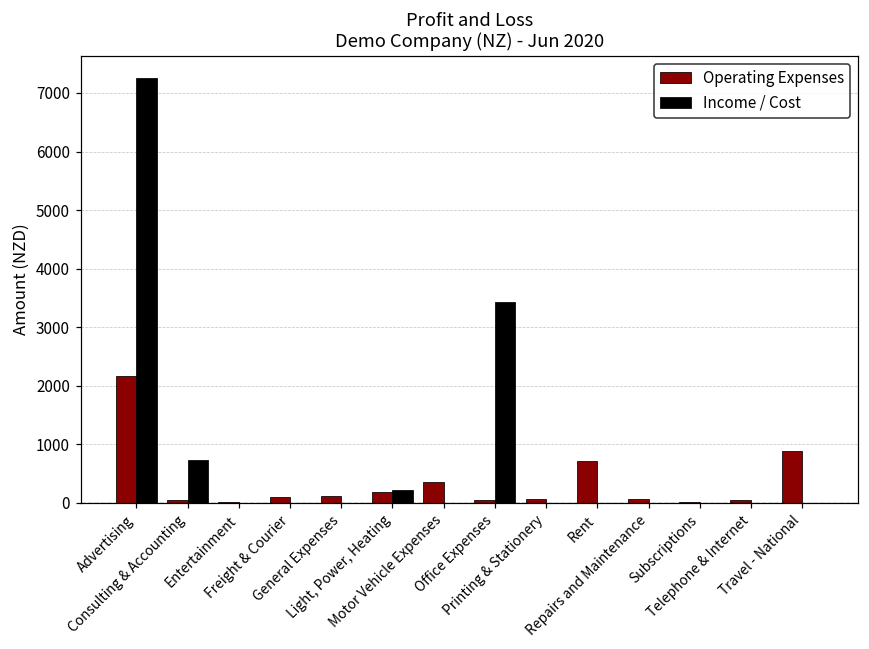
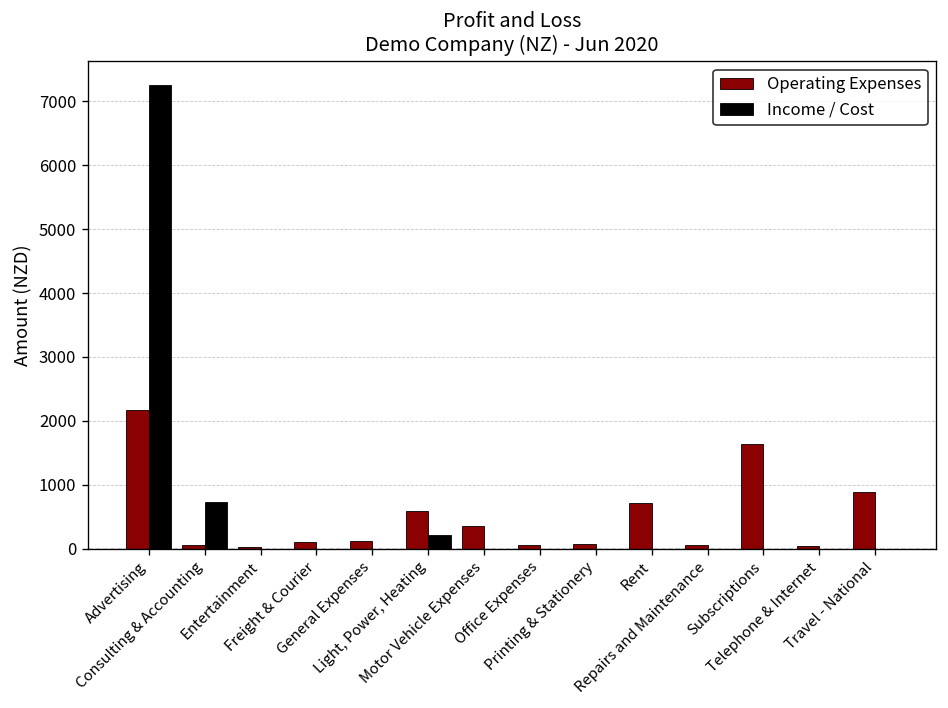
Operating Expenses, Light, Power, Heating: 200 -> 600
Income / Cost, Office Expenses: 3400 -> 0
Operating Expenses, Subscriptions: 0 -> 1600
